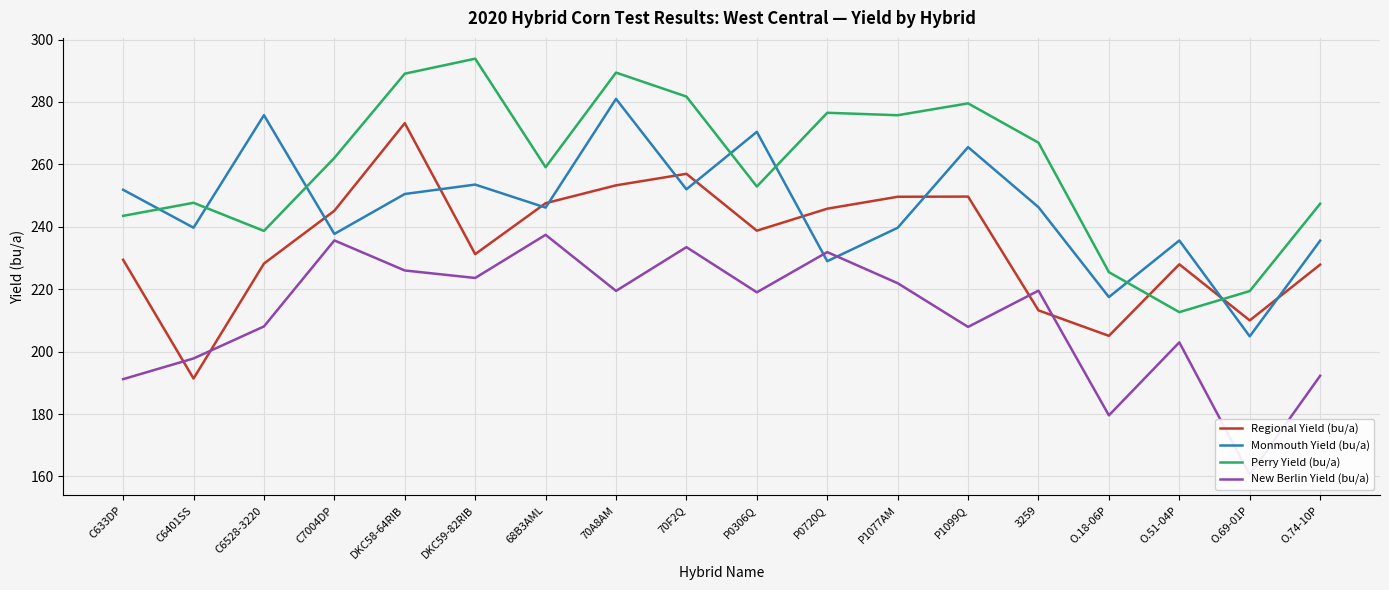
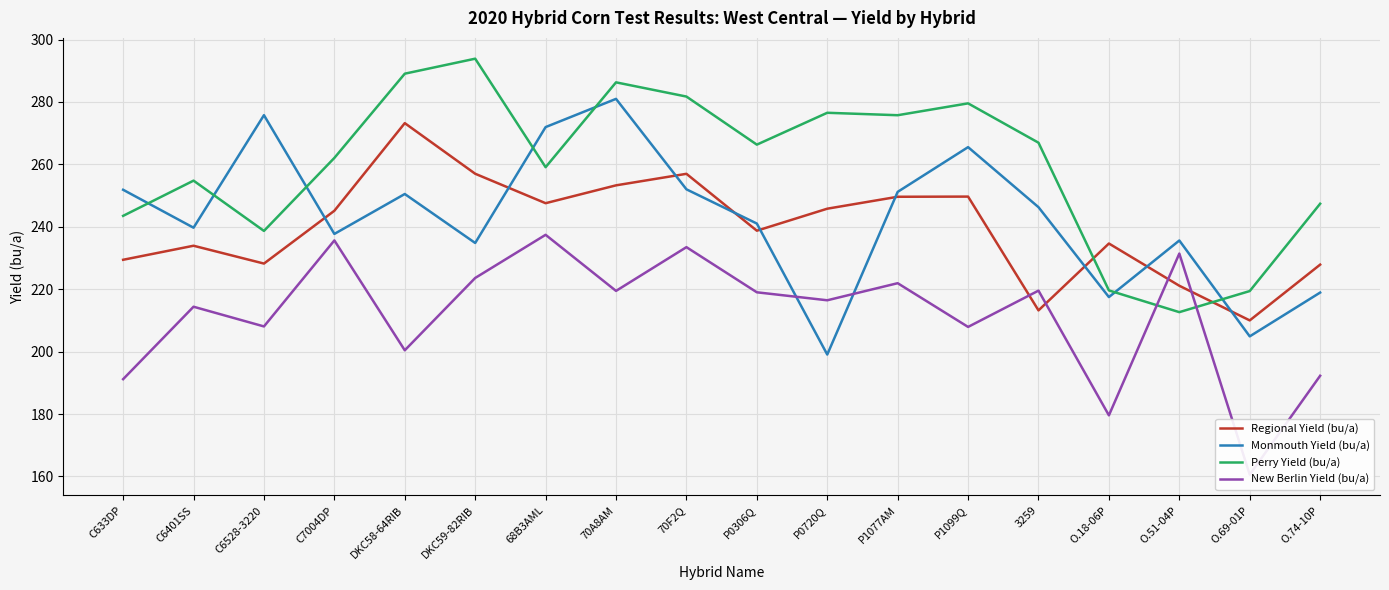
Regional Yield (bu/a), C6401SS: 191 -> 234
Perry Yield (bu/a), C6401SS: 248 -> 255
New Berlin Yield (bu/a), C6401SS: 198 -> 214
New Berlin Yield (bu/a), DKC58-64RIB: 226 -> 200
Regional Yield (bu/a), DKC59-82RIB: 231 -> 257
Monmouth Yield (bu/a), DKC59-82RIB: 254 -> 235
Monmouth Yield (bu/a), 68B3AML: 246 -> 272
Perry Yield (bu/a), 70A8AM: 289 -> 286
Monmouth Yield (bu/a), P0306Q: 270 -> 241
Perry Yield (bu/a), P0306Q: 253 -> 266
Monmouth Yield (bu/a), P0720Q: 229 -> 199
New Berlin Yield (bu/a), P0720Q: 232 -> 216
Monmouth Yield (bu/a), P1077AM: 240 -> 251
Regional Yield (bu/a), O.18-06P: 205 -> 235
Perry Yield (bu/a), O.18-06P: 225 -> 220
Regional Yield (bu/a), O.51-04P: 228 -> 221
New Berlin Yield (bu/a), O.51-04P: 203 -> 231
Monmouth Yield (bu/a), O.74-10P: 236 -> 219
